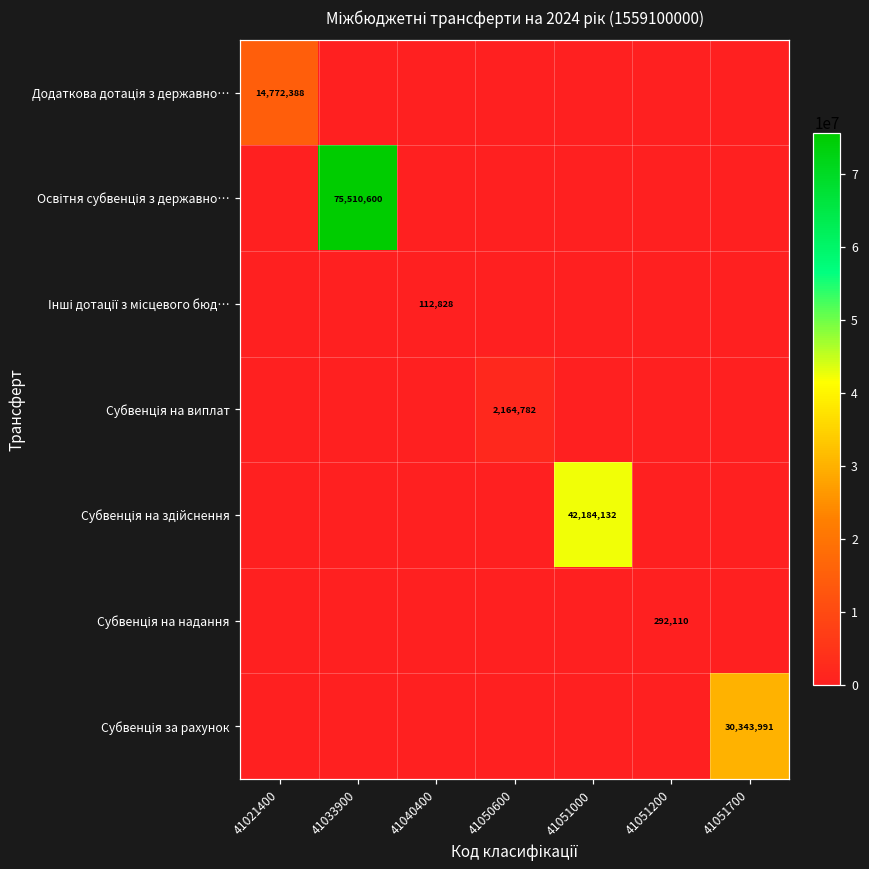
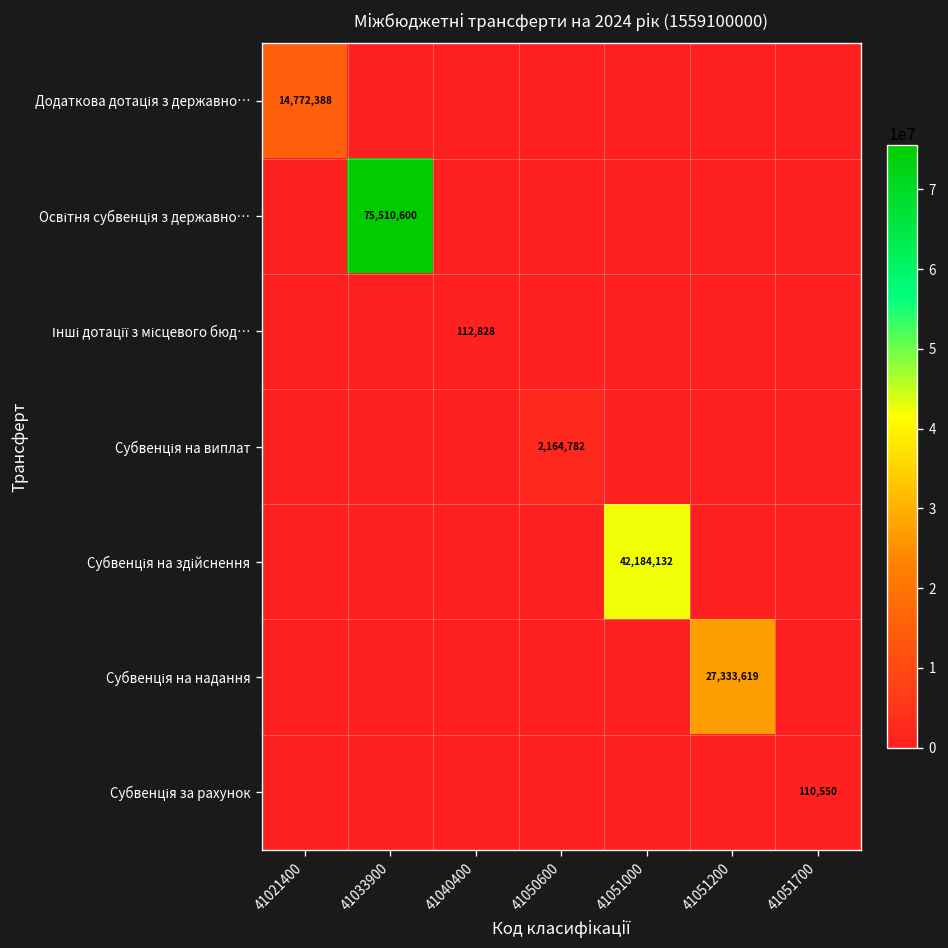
Субвенція на надання, 41051200: 292,110 -> 27,333,619
Субвенція за рахунок, 41051700: 30,343,991 -> 110,550
